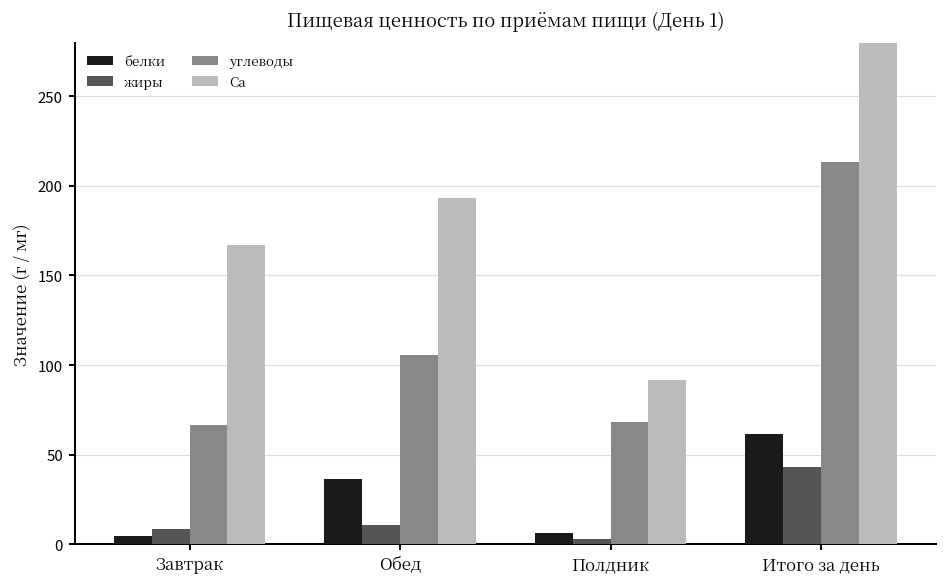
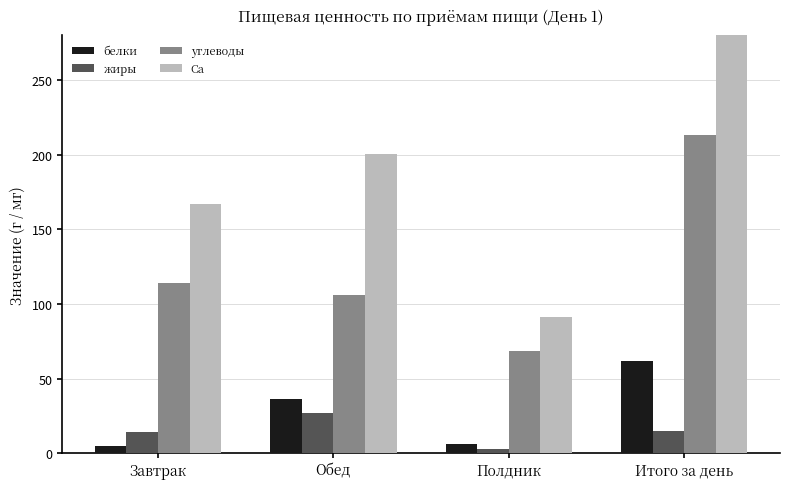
жиры, Завтрак: 8 -> 14
углеводы, Завтрак: 67 -> 114
жиры, Обед: 11 -> 27
Ca, Обед: 193 -> 201
жиры, Итого за день: 43 -> 15
